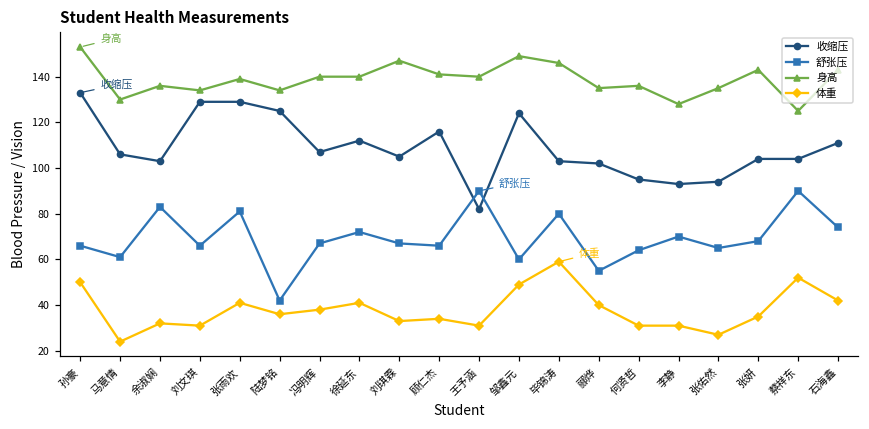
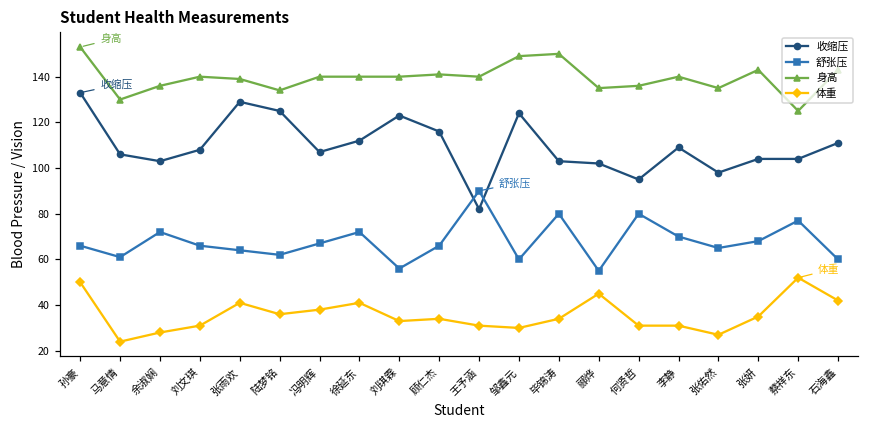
舒张压, 余淑娴: 83 -> 72
体重, 余淑娴: 32 -> 28
收缩压, 刘文琪: 129 -> 108
身高, 刘文琪: 134 -> 140
舒张压, 张雨欢: 81 -> 64
舒张压, 陆梦铭: 42 -> 62
收缩压, 刘琪霖: 105 -> 123
舒张压, 刘琪霖: 67 -> 56
身高, 刘琪霖: 147 -> 140
体重, 邹鑫元: 49 -> 30
身高, 毕锦涛: 146 -> 150
体重, 毕锦涛: 59 -> 34
体重, 郦烨: 40 -> 45
舒张压, 何贤哲: 64 -> 80
收缩压, 李静: 93 -> 109
身高, 李静: 128 -> 140
收缩压, 张佑然: 94 -> 98
舒张压, 蔡祥东: 90 -> 77
舒张压, 石海鑫: 74 -> 60
